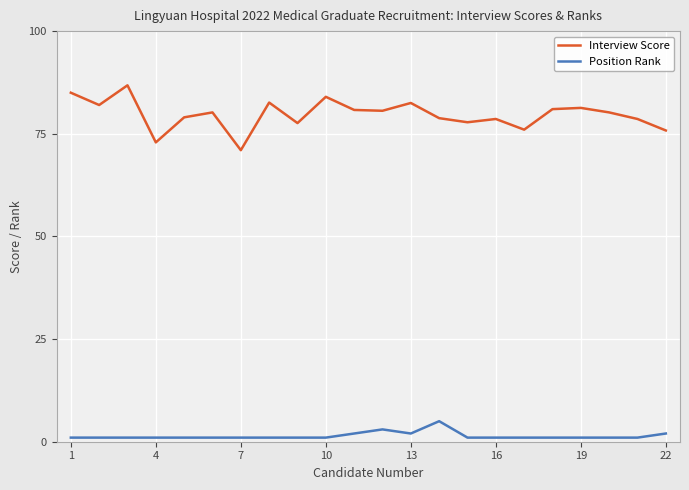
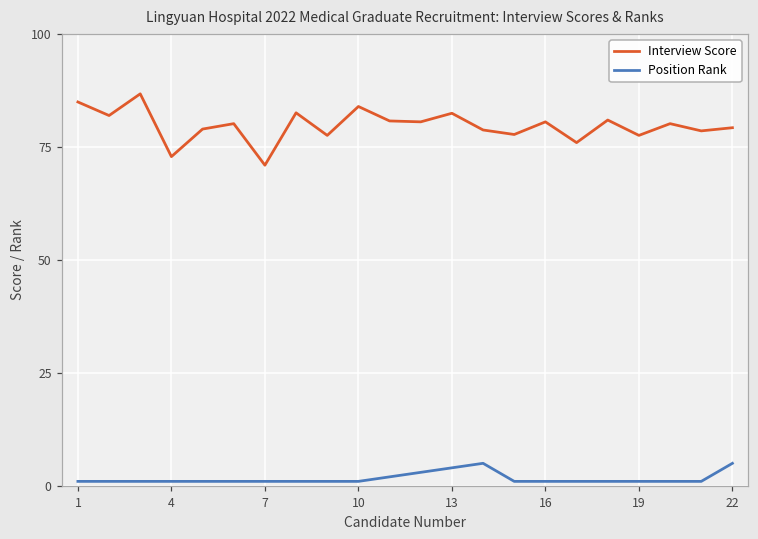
Position Rank, 13: 2 -> 4
Interview Score, 16: 79 -> 81
Interview Score, 19: 81 -> 78
Interview Score, 22: 76 -> 79
Position Rank, 22: 2 -> 5
